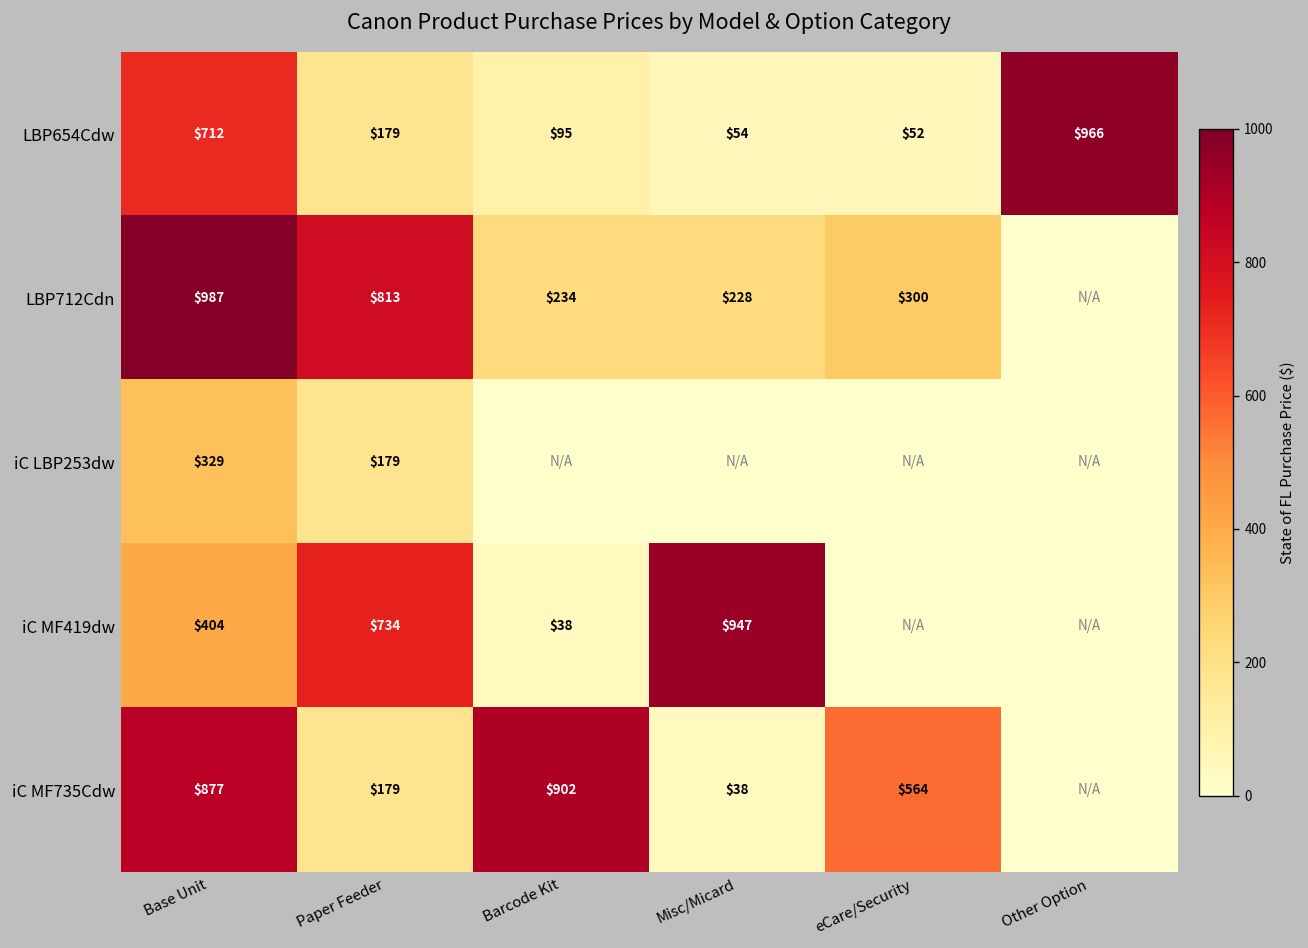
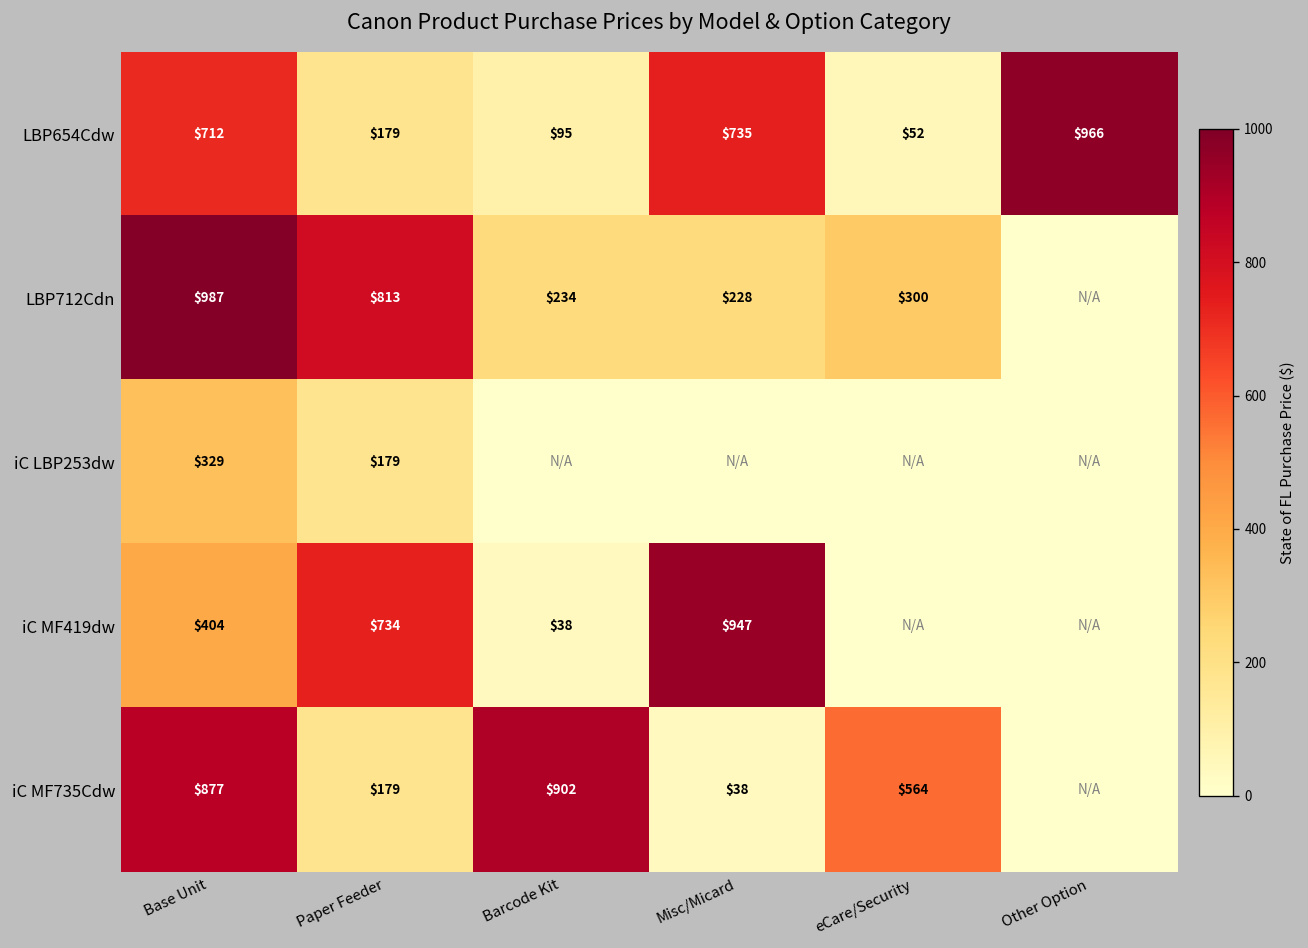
LBP654Cdw, Misc/Micard: $54 -> $735
